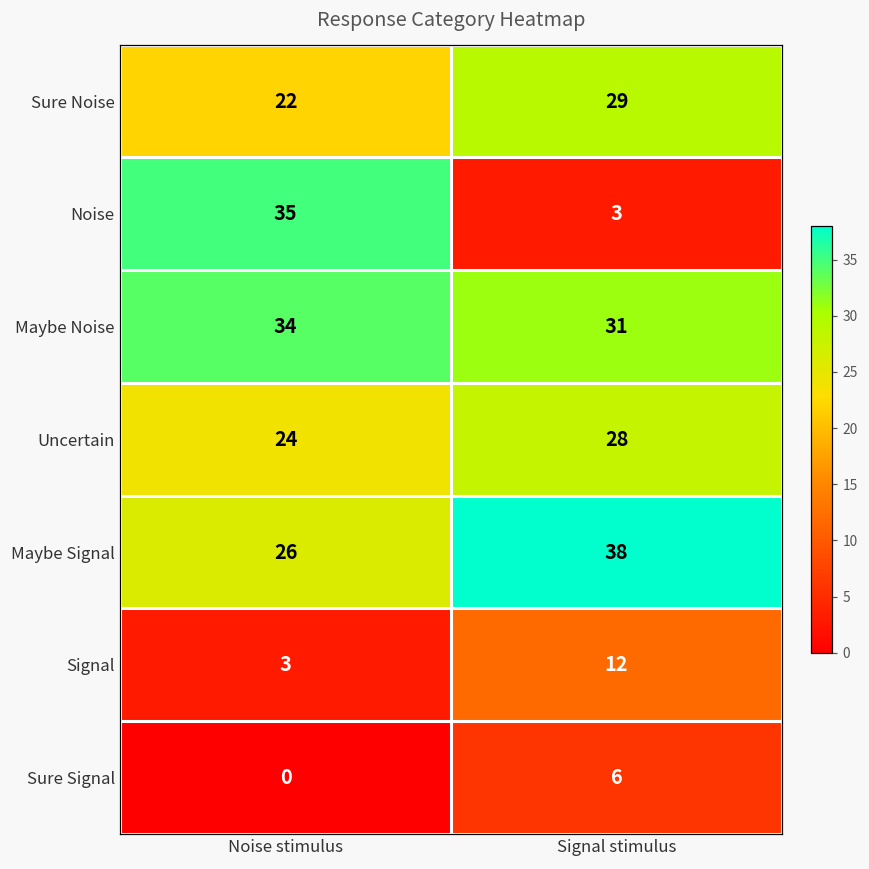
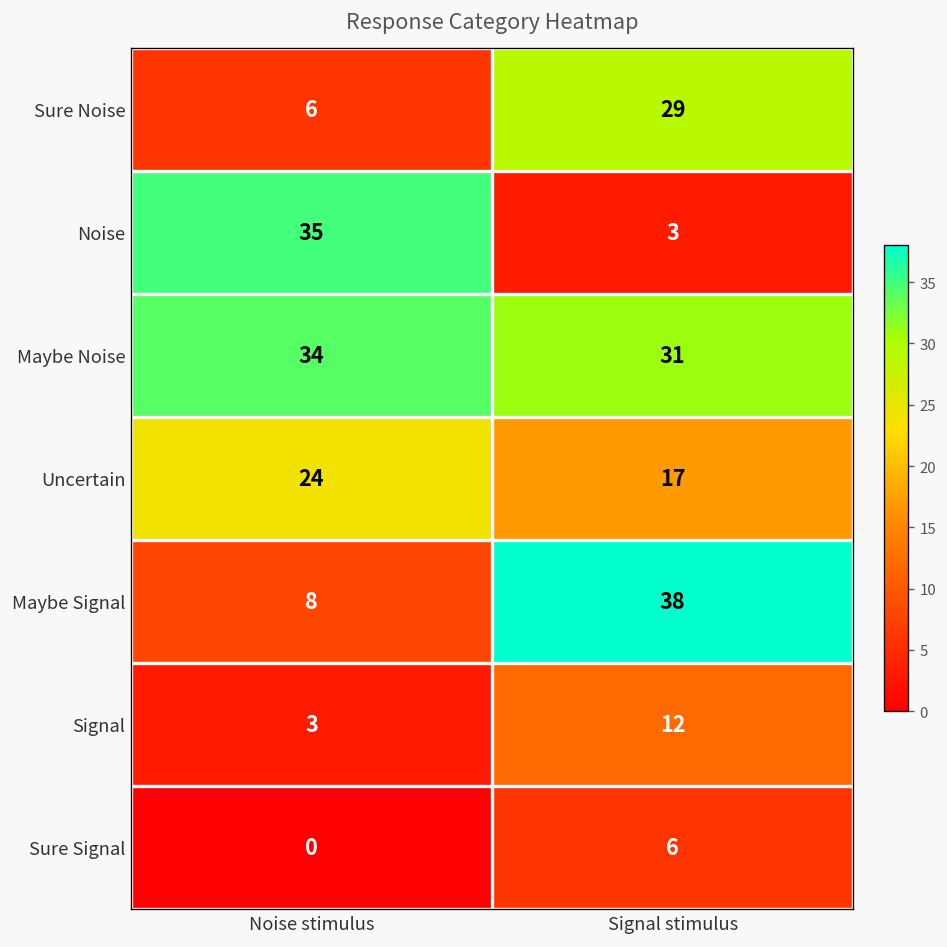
Sure Noise, Noise stimulus: 22 -> 6
Uncertain, Signal stimulus: 28 -> 17
Maybe Signal, Noise stimulus: 26 -> 8
